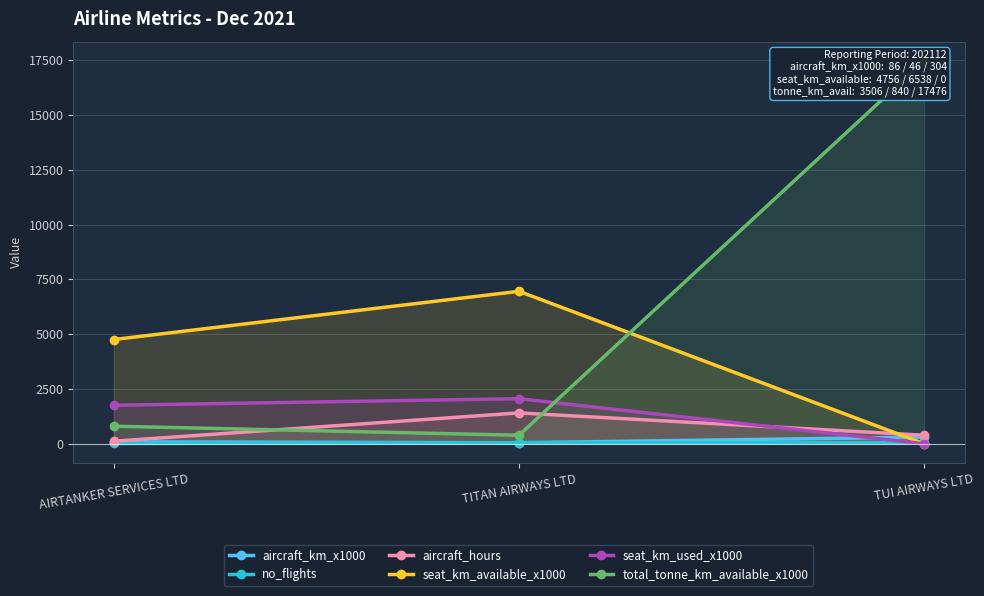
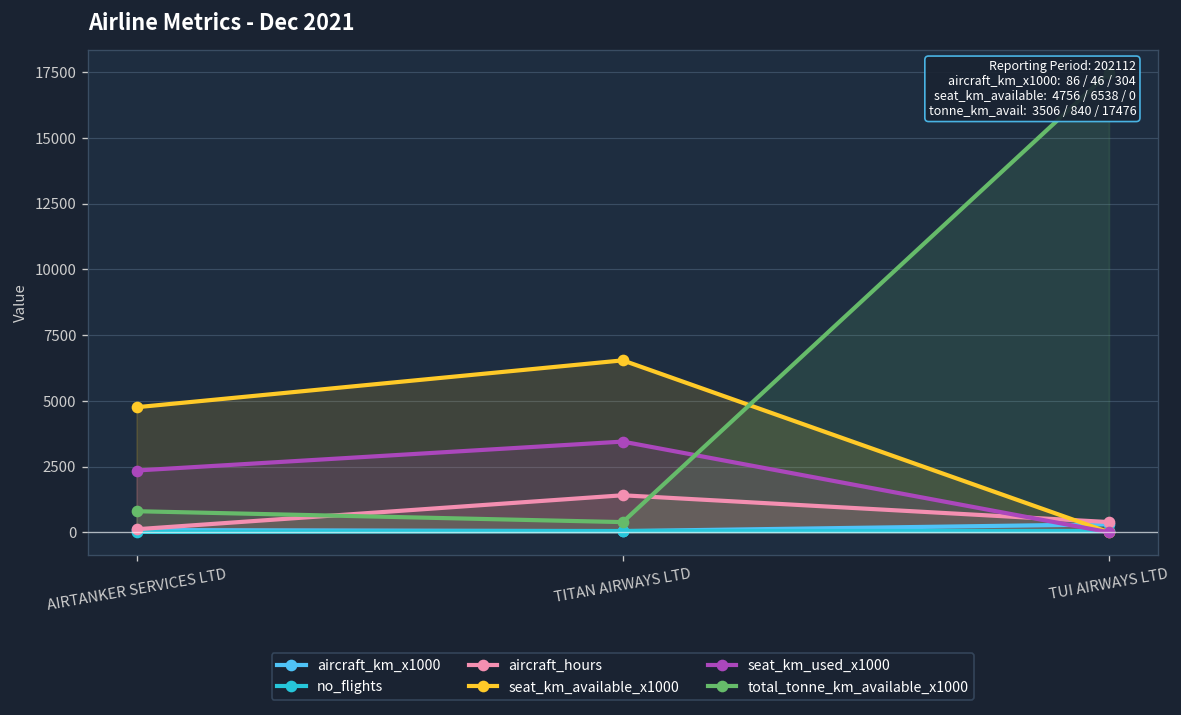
seat_km_used_x1000, AIRTANKER SERVICES LTD: 1800 -> 2400
seat_km_available_x1000, TITAN AIRWAYS LTD: 7000 -> 6500
seat_km_used_x1000, TITAN AIRWAYS LTD: 2100 -> 3400
